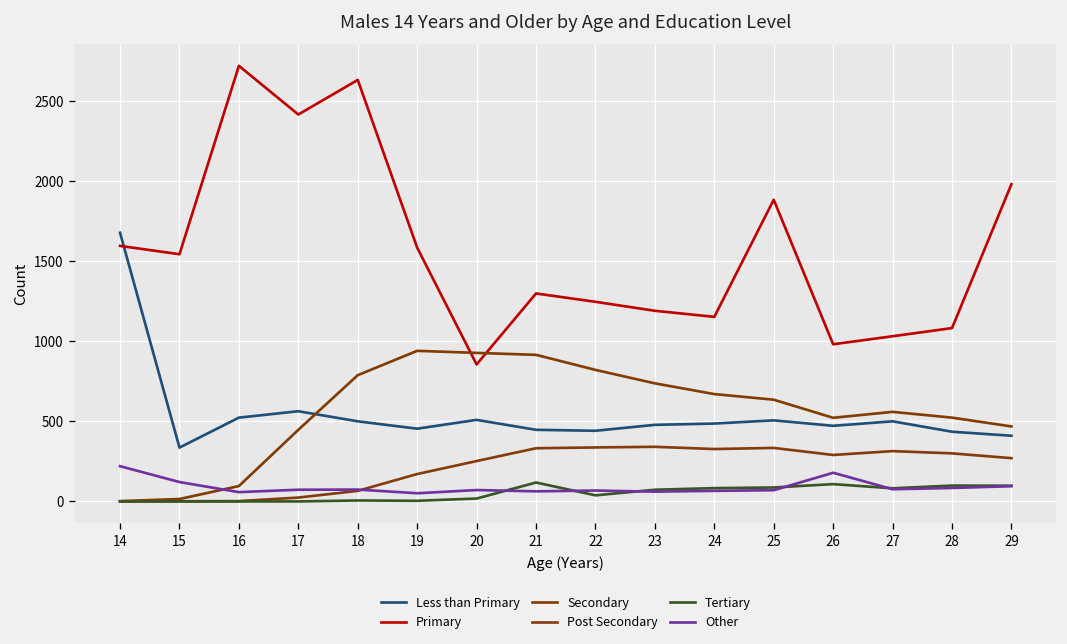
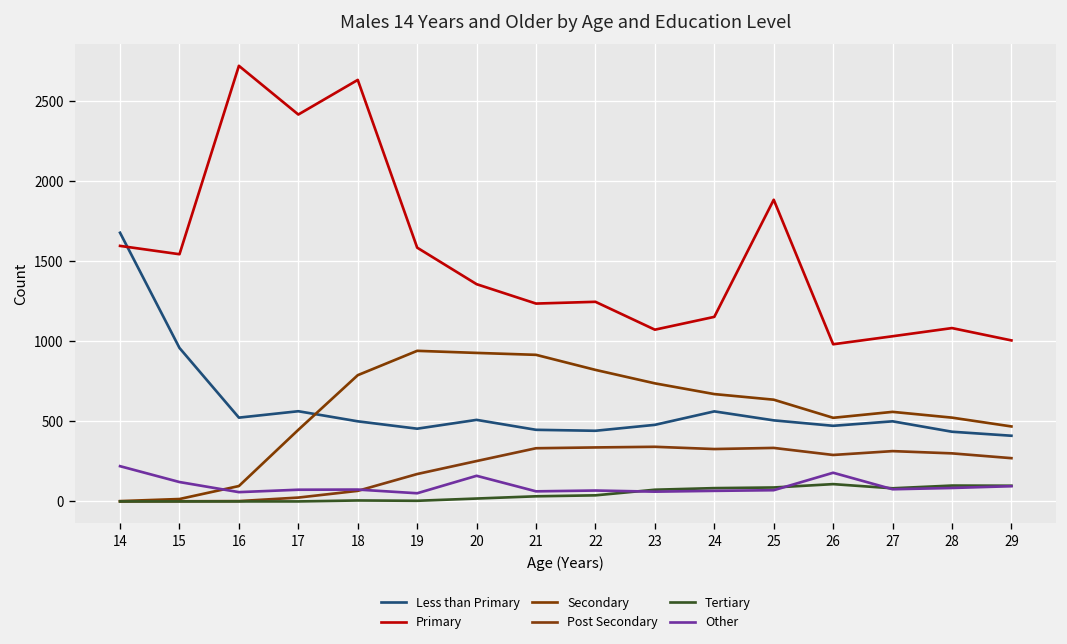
Less than Primary, 15: 340 -> 960
Primary, 20: 860 -> 1360
Other, 20: 70 -> 160
Primary, 21: 1300 -> 1240
Tertiary, 21: 120 -> 30
Primary, 23: 1190 -> 1070
Less than Primary, 24: 490 -> 560
Primary, 29: 1980 -> 1010
